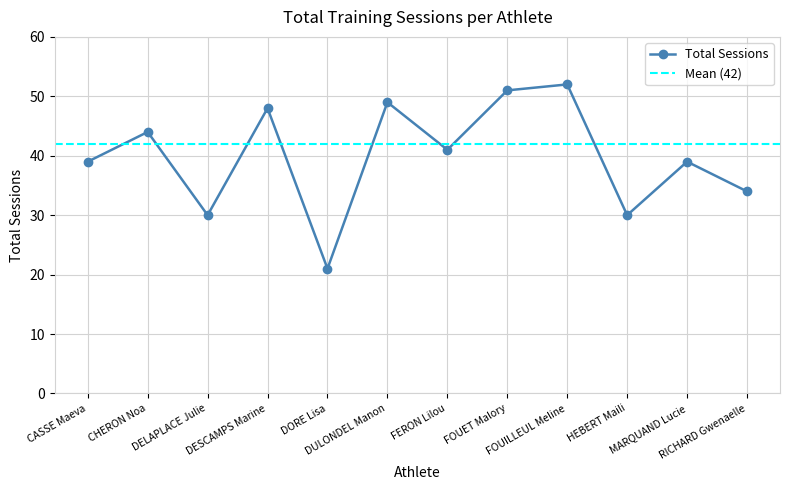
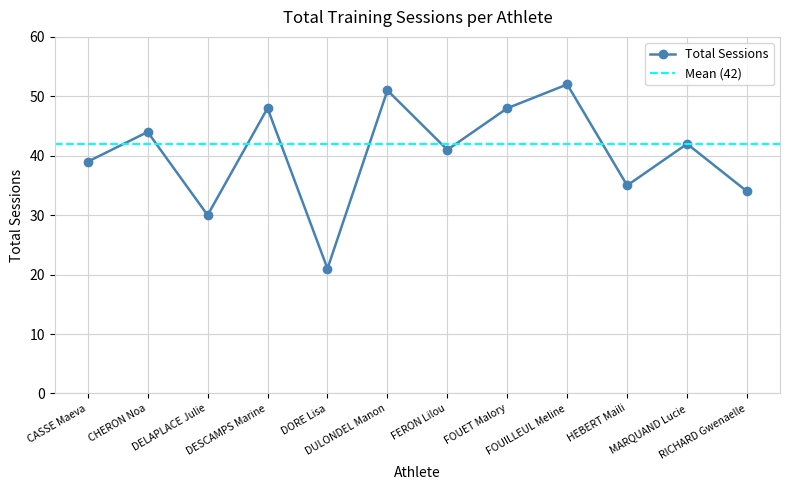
DULONDEL Manon: 49 -> 51
FOUET Malory: 51 -> 48
HEBERT Maili: 30 -> 35
MARQUAND Lucie: 39 -> 42
